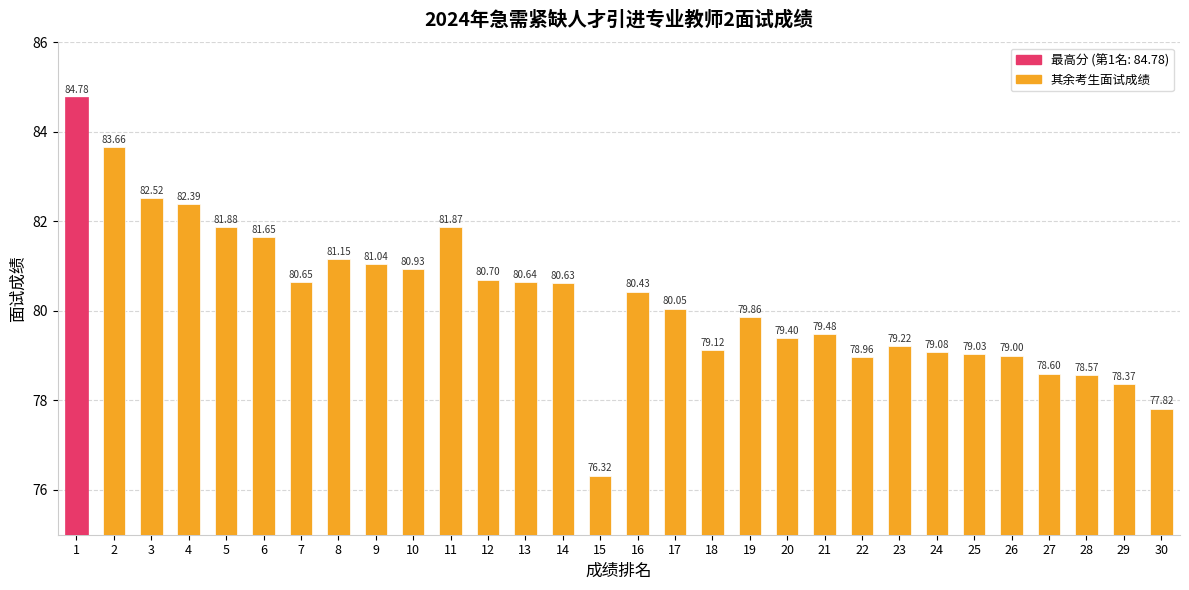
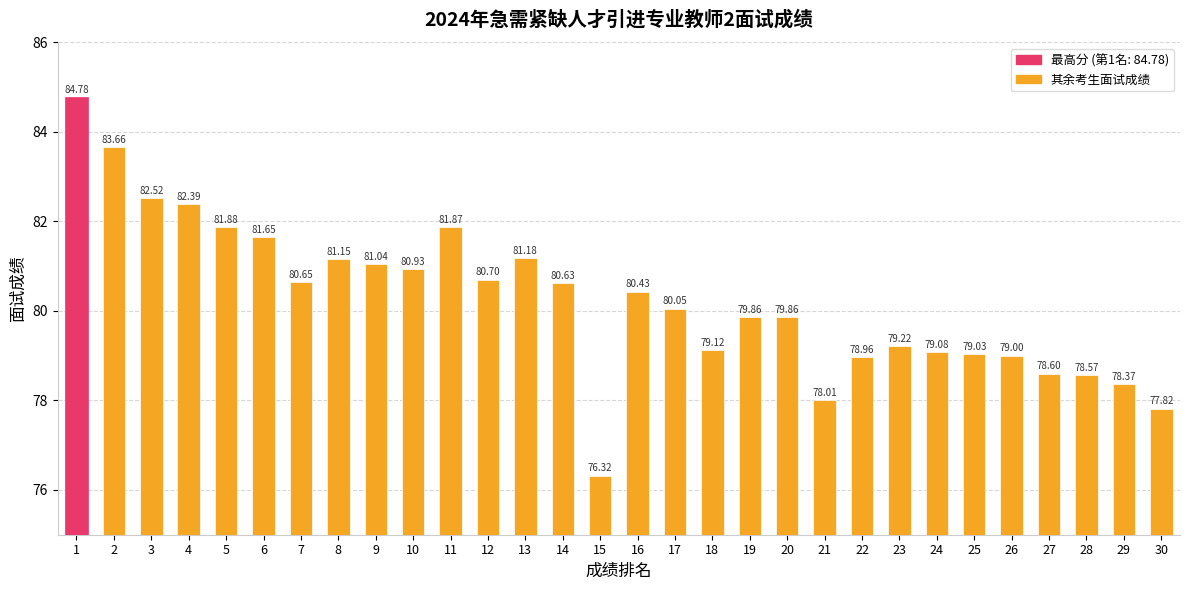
13: 80.64 -> 81.18
20: 79.40 -> 79.86
21: 79.48 -> 78.01
